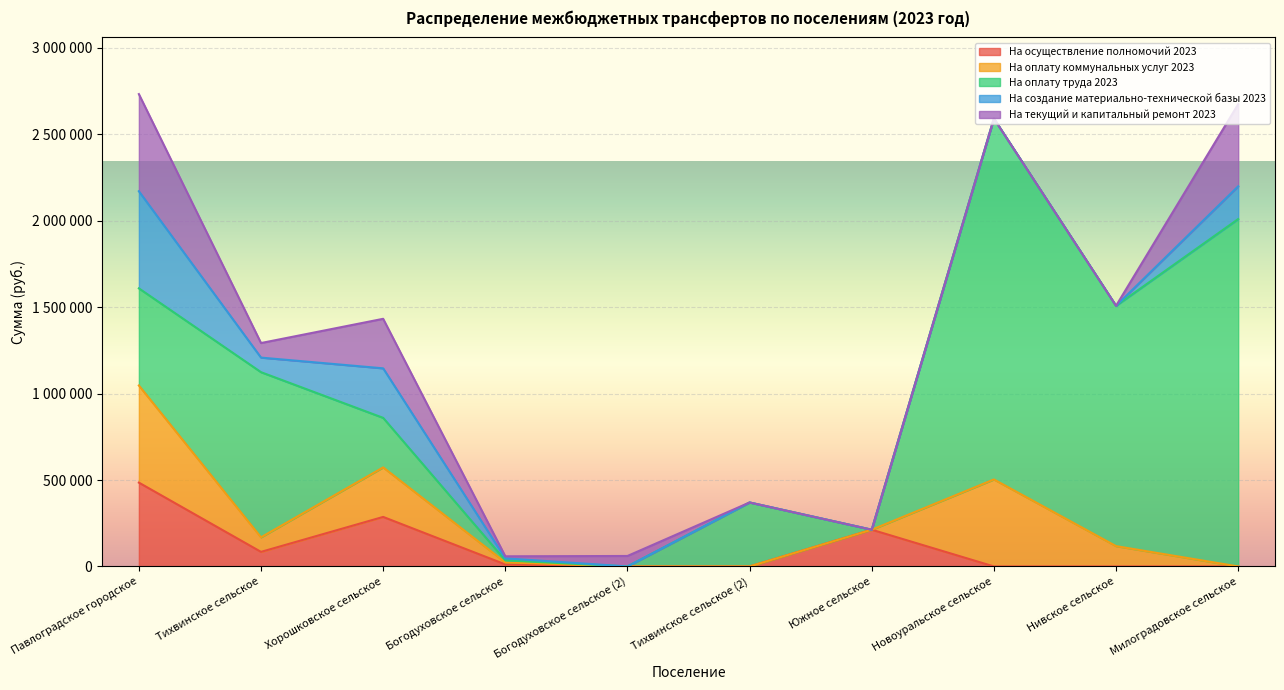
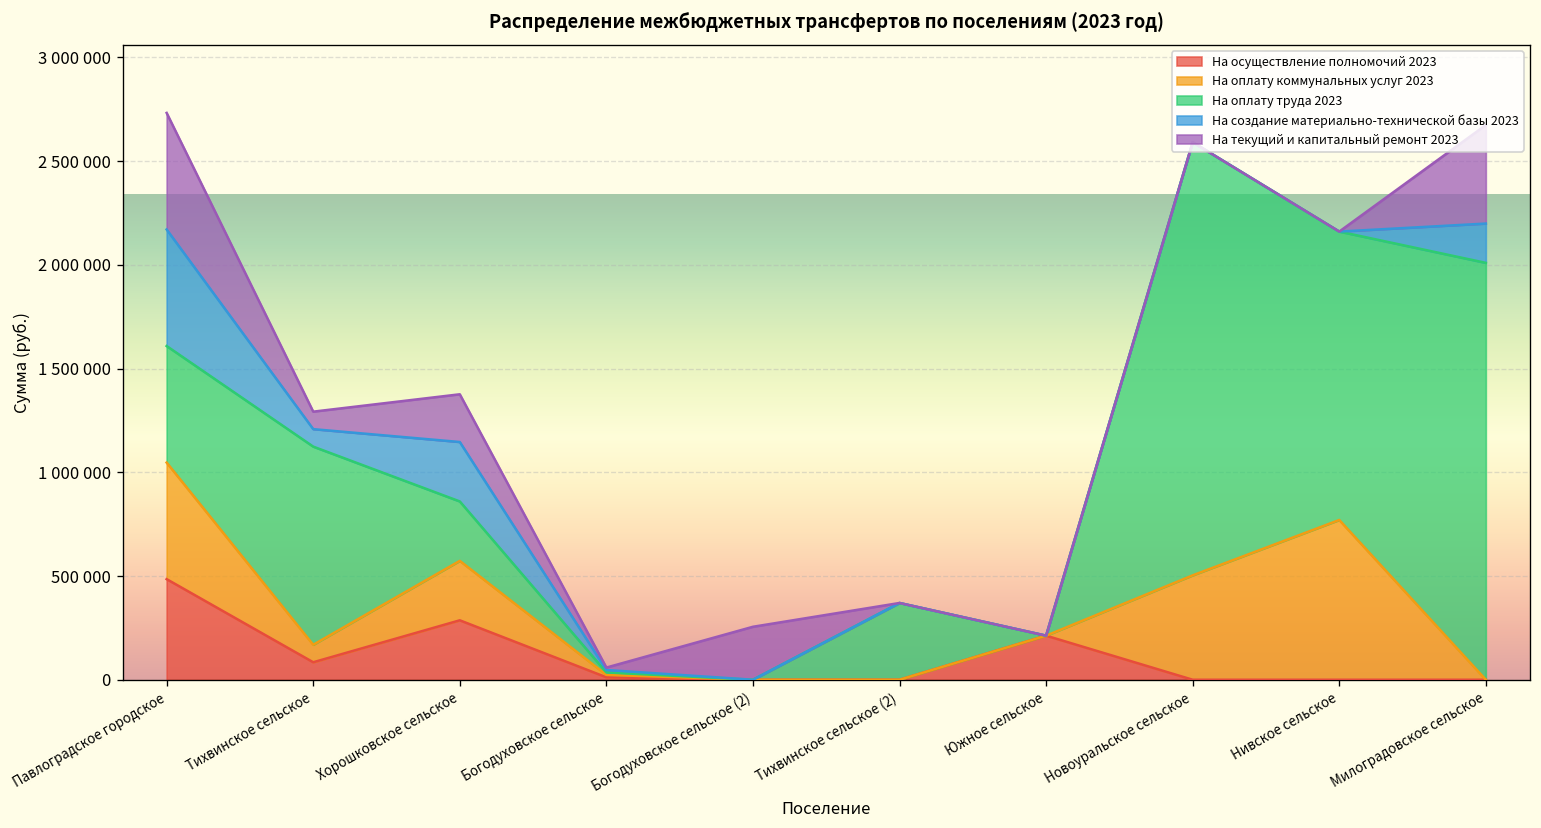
На текущий и капитальный ремонт 2023, Хорошковское сельское: 290000 -> 230000
На текущий и капитальный ремонт 2023, Богодуховское сельское (2): 60000 -> 260000
На оплату коммунальных услуг 2023, Нивское сельское: 120000 -> 770000
